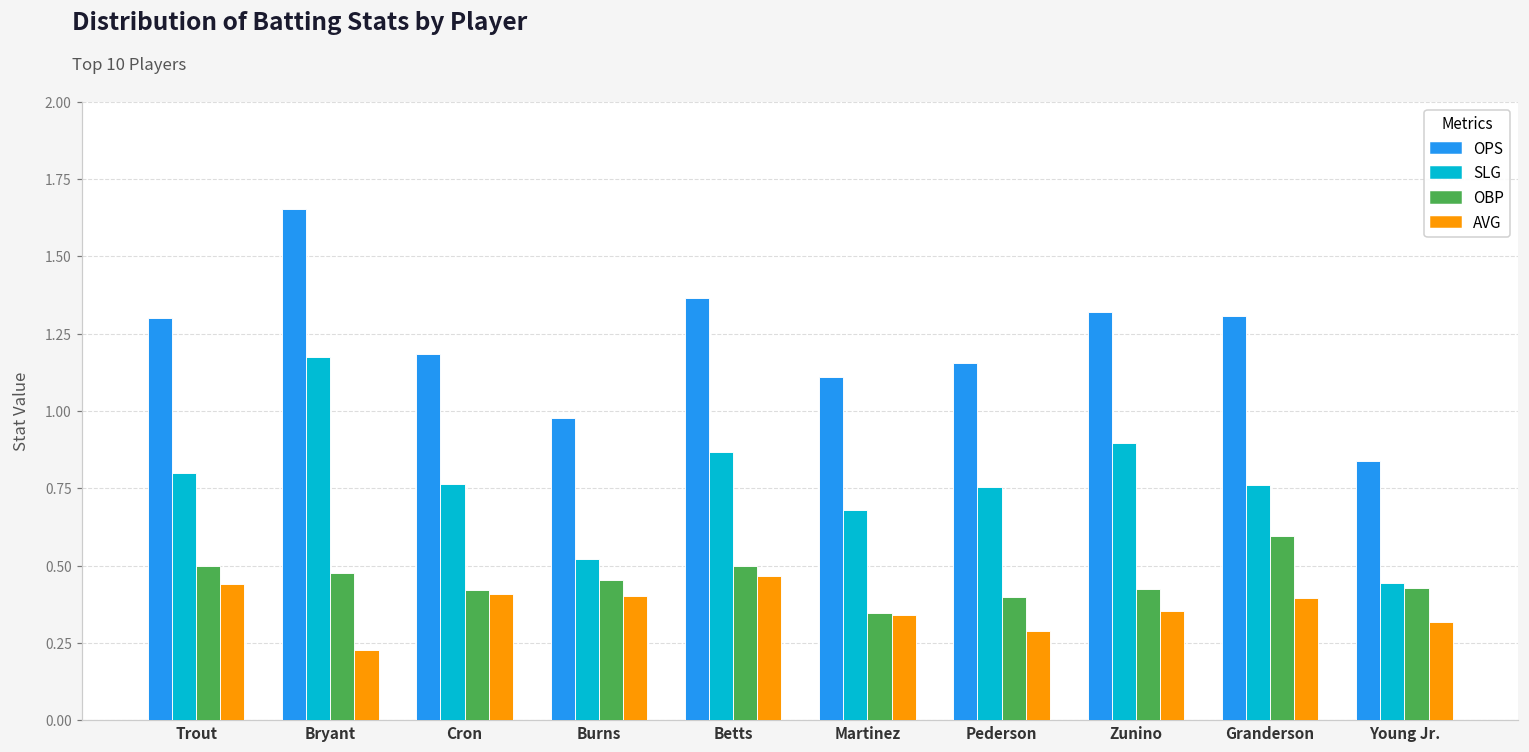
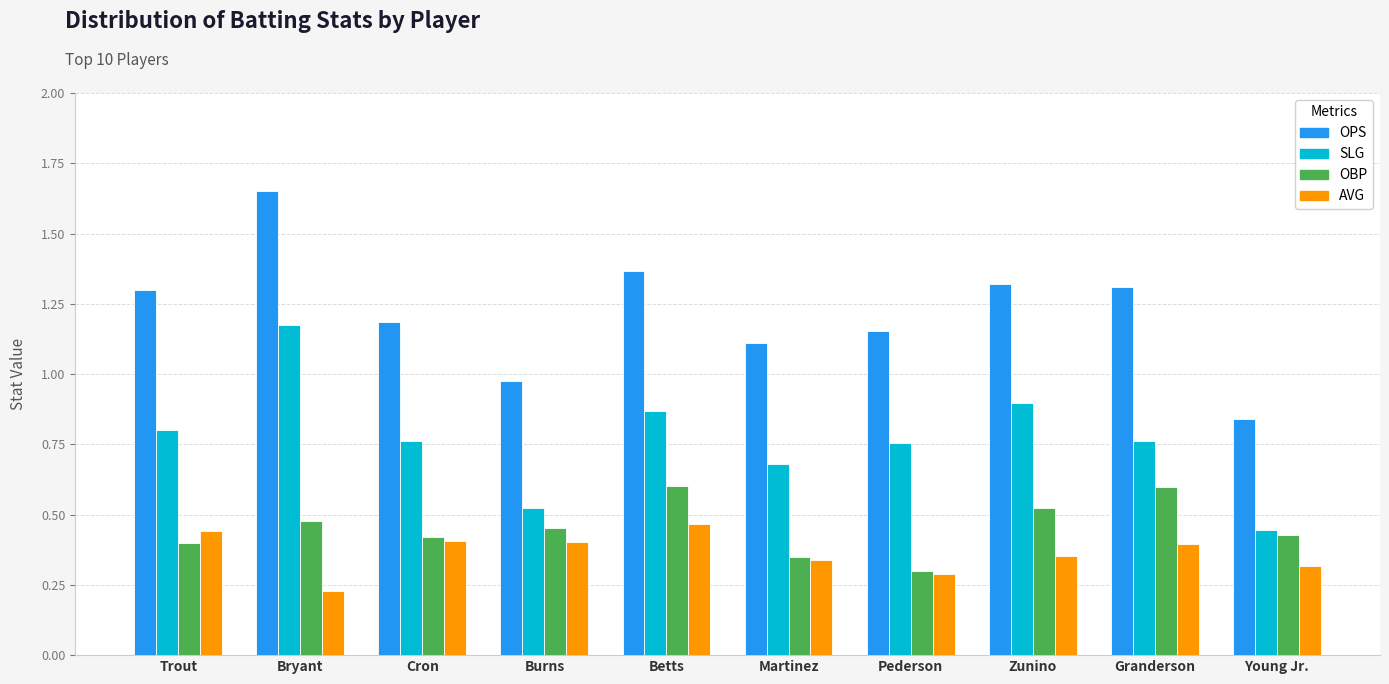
OBP, Trout: 0.5 -> 0.4
OBP, Betts: 0.5 -> 0.6
OBP, Pederson: 0.4 -> 0.3
OBP, Zunino: 0.43 -> 0.52
